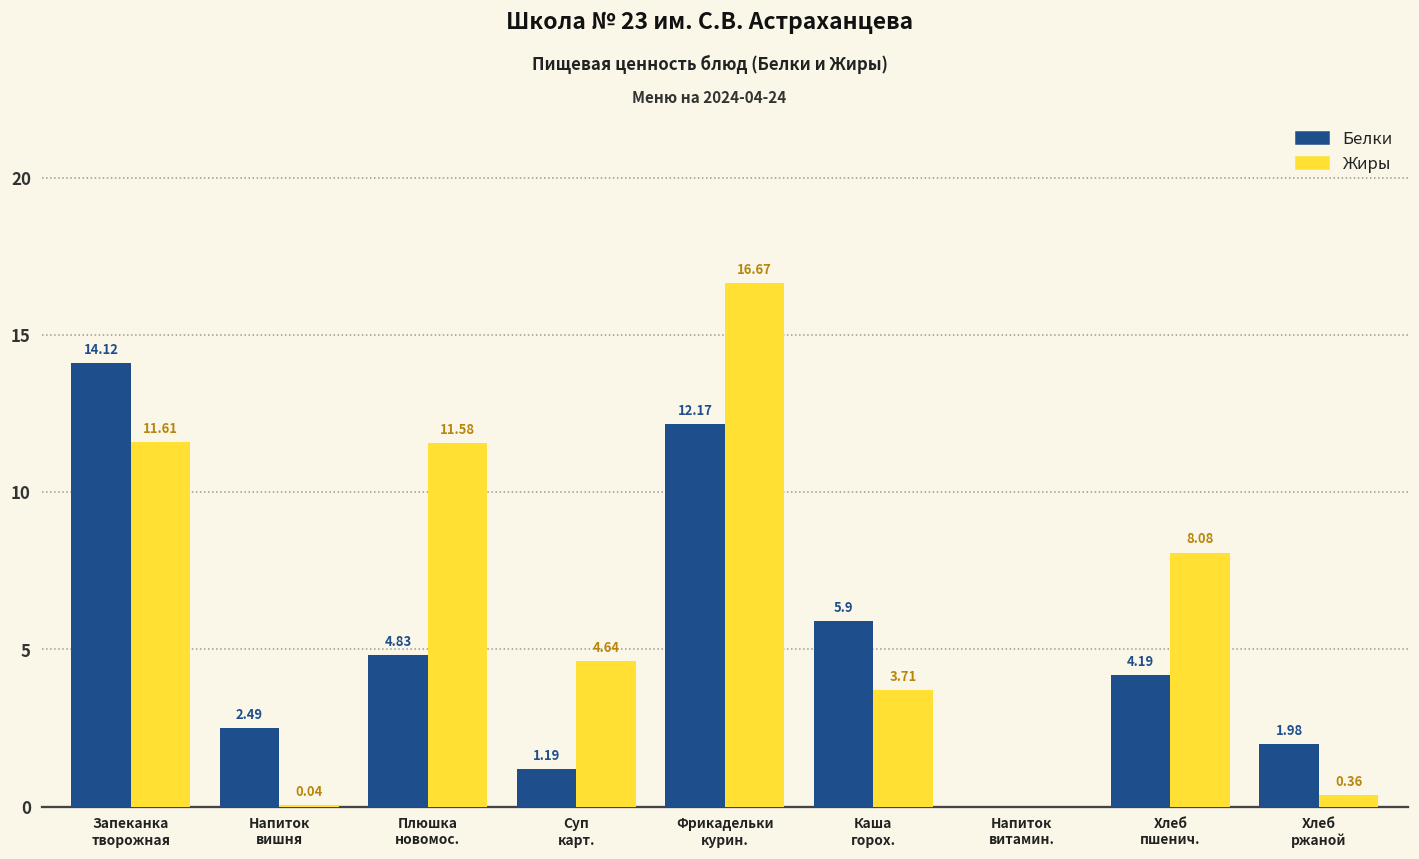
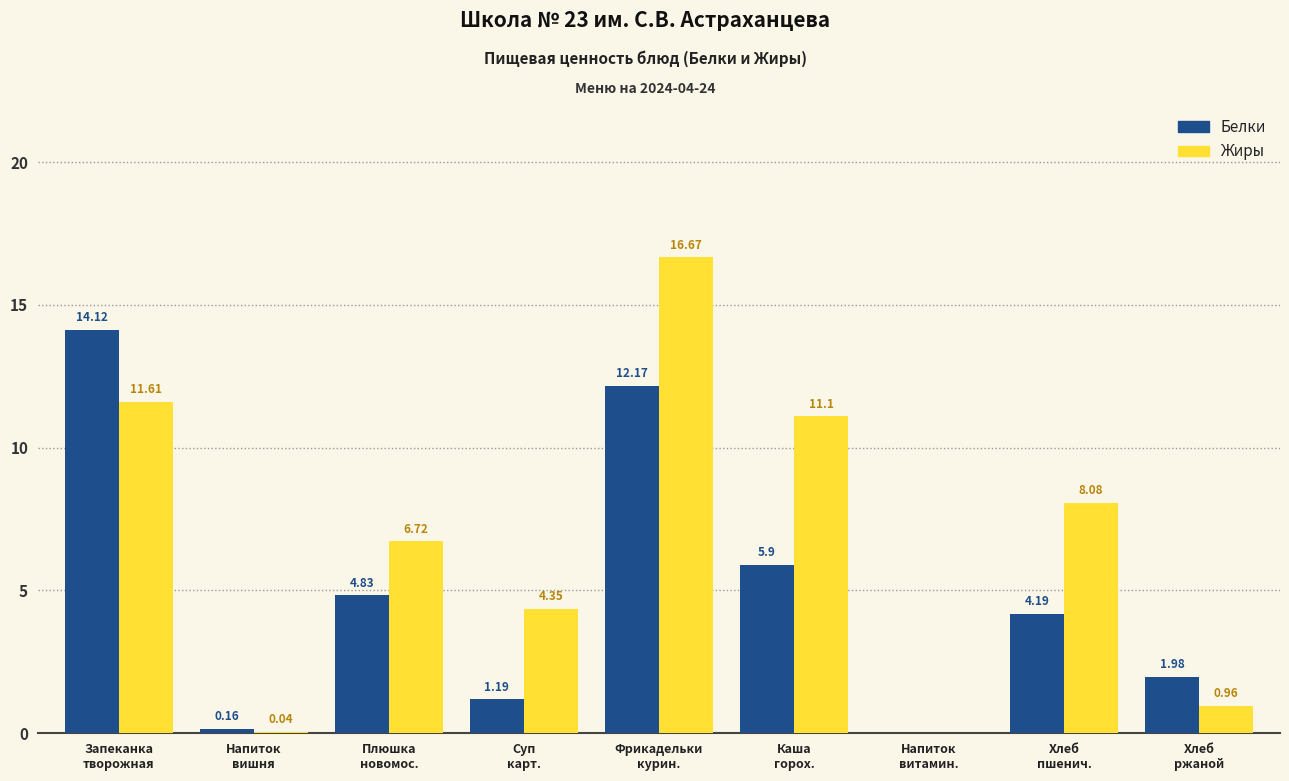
Белки, Напиток вишня: 2.49 -> 0.16
Жиры, Плюшка новомос.: 11.58 -> 6.72
Жиры, Суп карт.: 4.64 -> 4.35
Жиры, Каша горох.: 3.71 -> 11.1
Жиры, Хлеб ржаной: 0.36 -> 0.96
